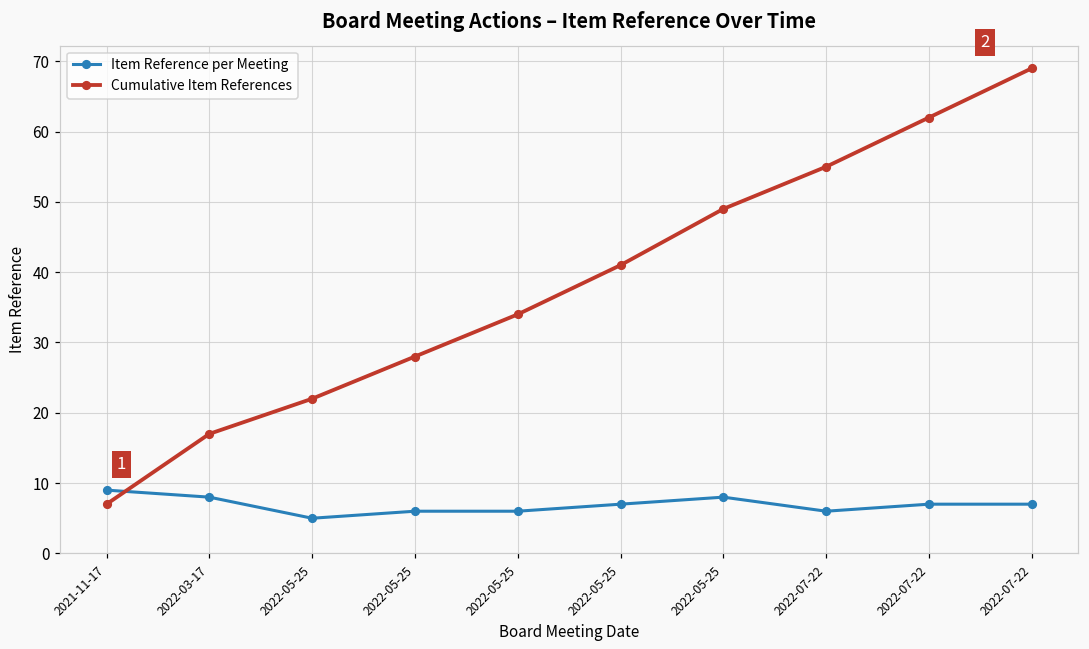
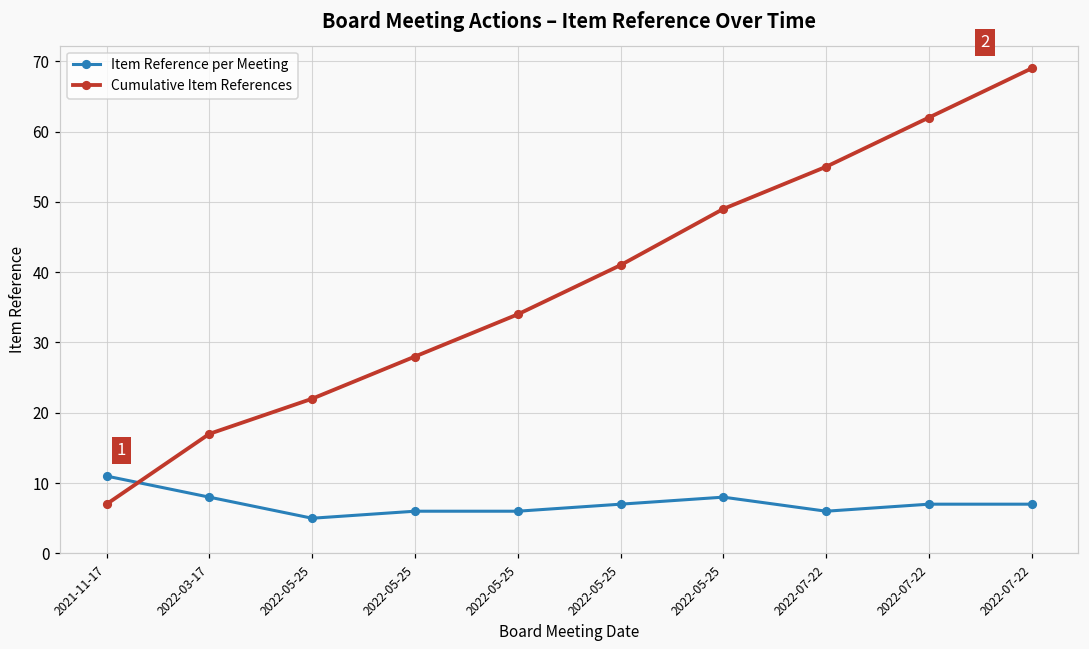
Item Reference per Meeting, 2021-11-17: 9 -> 11
